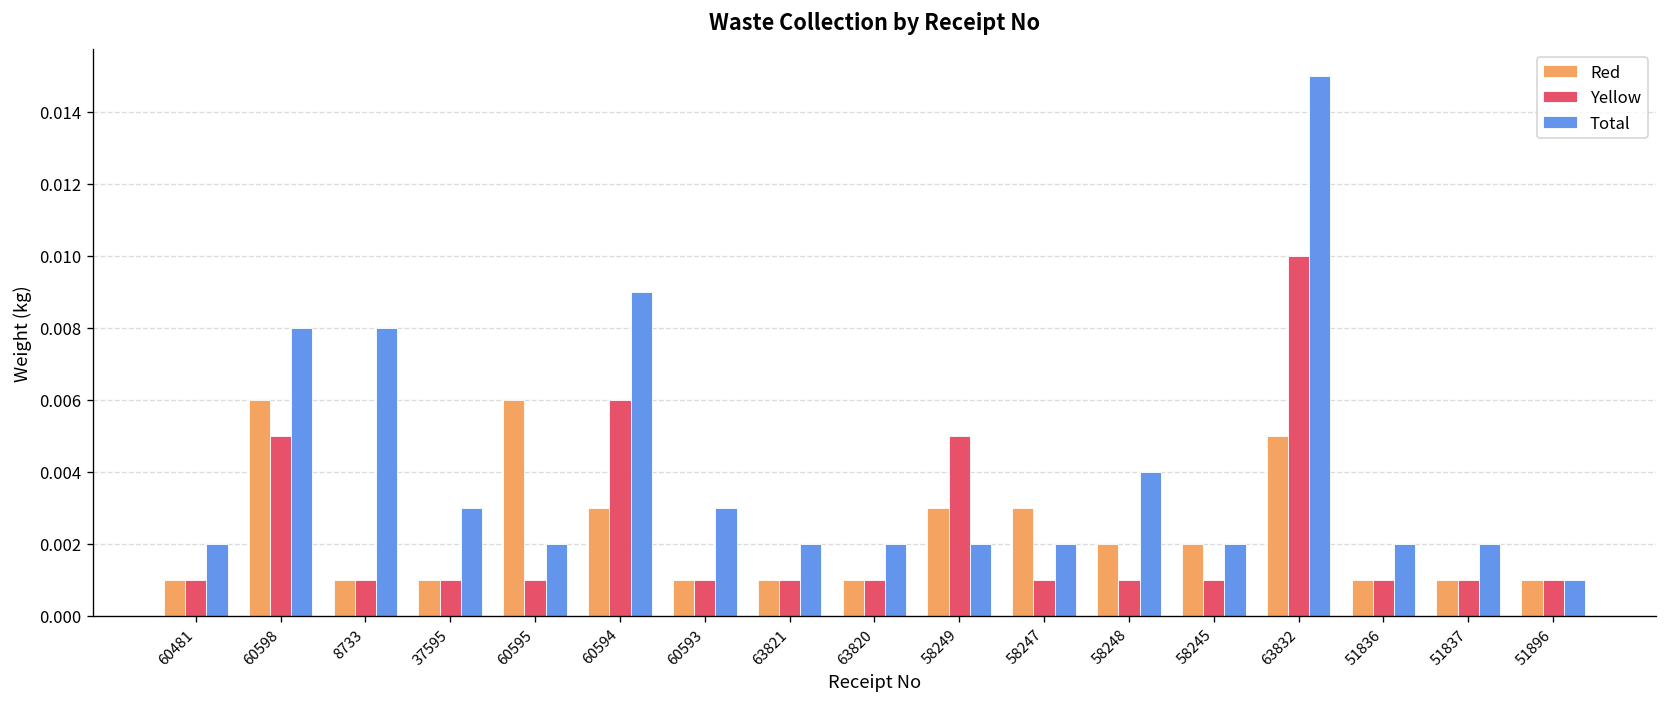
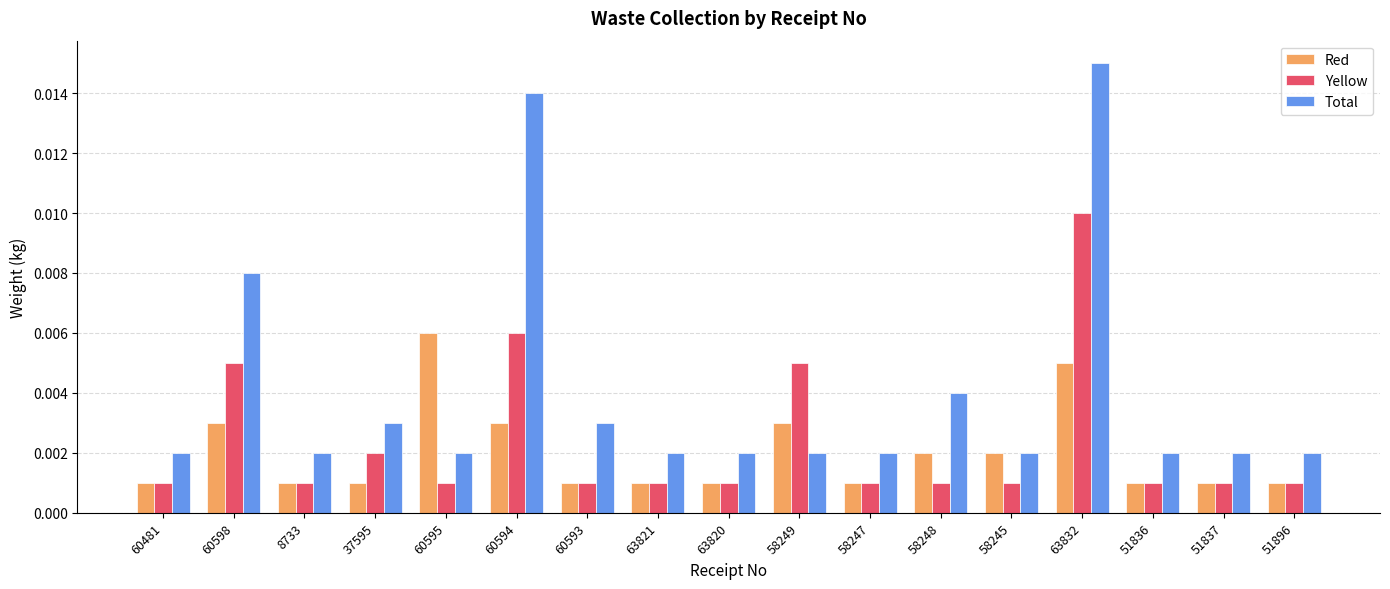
Red, 60598: 0.006 -> 0.003
Total, 8733: 0.008 -> 0.002
Yellow, 37595: 0.001 -> 0.002
Total, 60594: 0.009 -> 0.014
Red, 58247: 0.003 -> 0.001
Total, 51896: 0.001 -> 0.002
